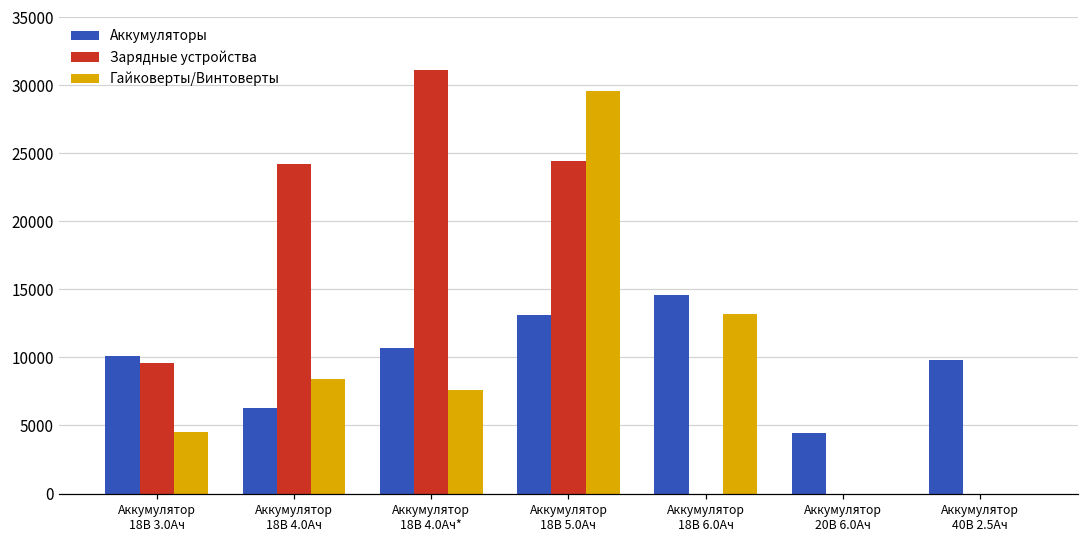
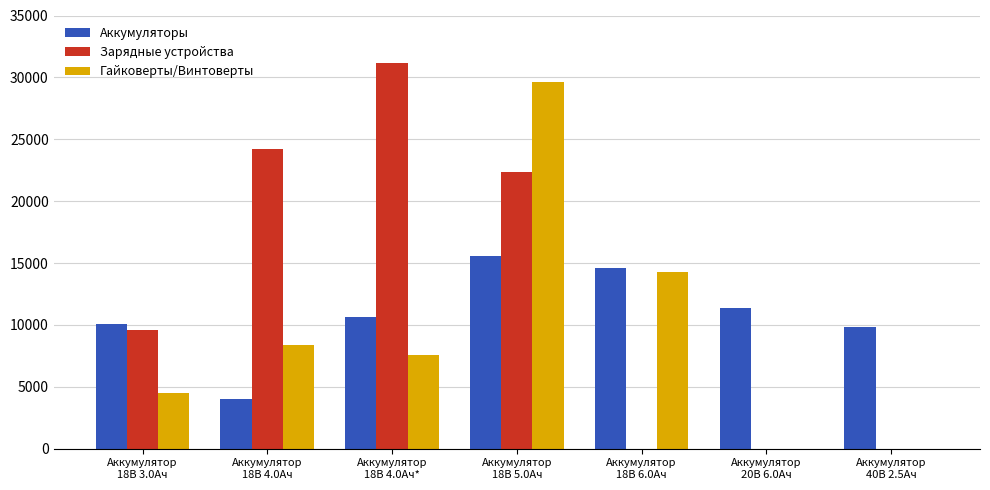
Аккумуляторы, Аккумулятор 18В 4.0Ач: 6300 -> 4000
Аккумуляторы, Аккумулятор 18В 5.0Ач: 13100 -> 15500
Зарядные устройства, Аккумулятор 18В 5.0Ач: 24500 -> 22400
Гайковерты/Винтоверты, Аккумулятор 18В 6.0Ач: 13200 -> 14300
Аккумуляторы, Аккумулятор 20В 6.0Ач: 4500 -> 11300
